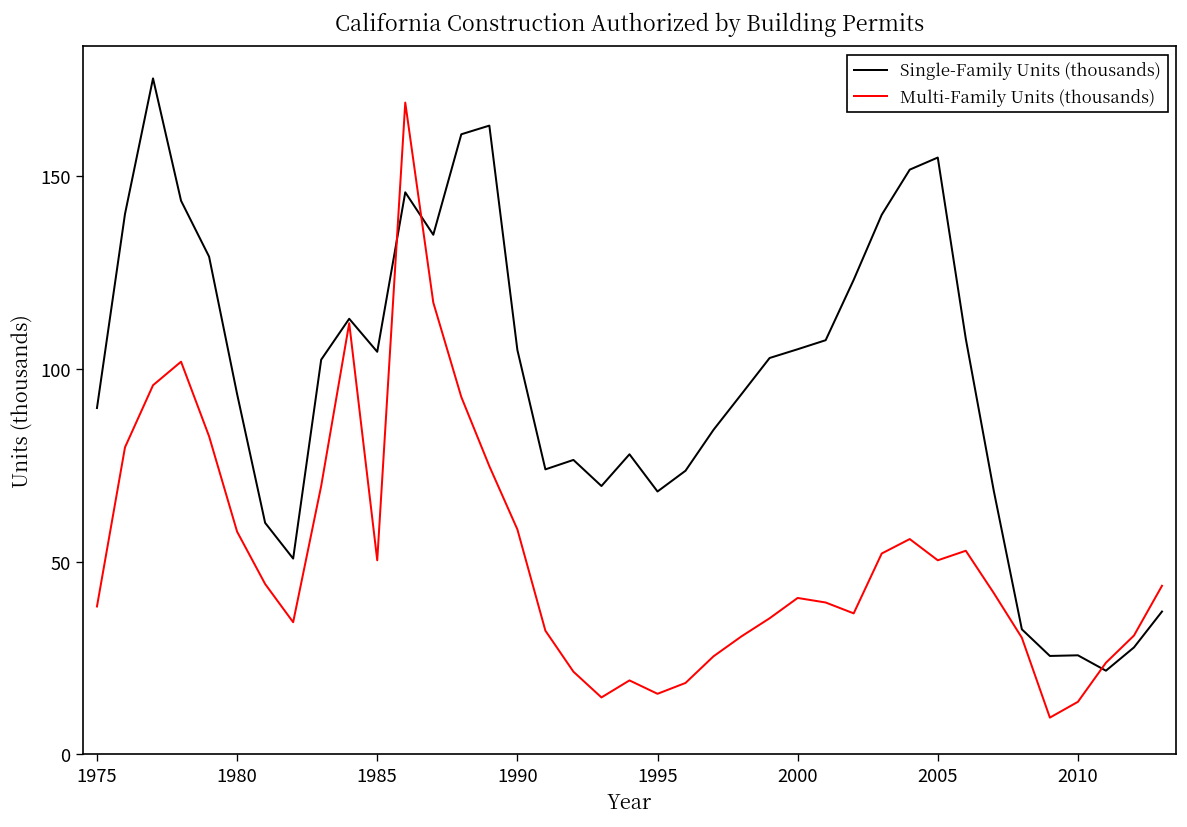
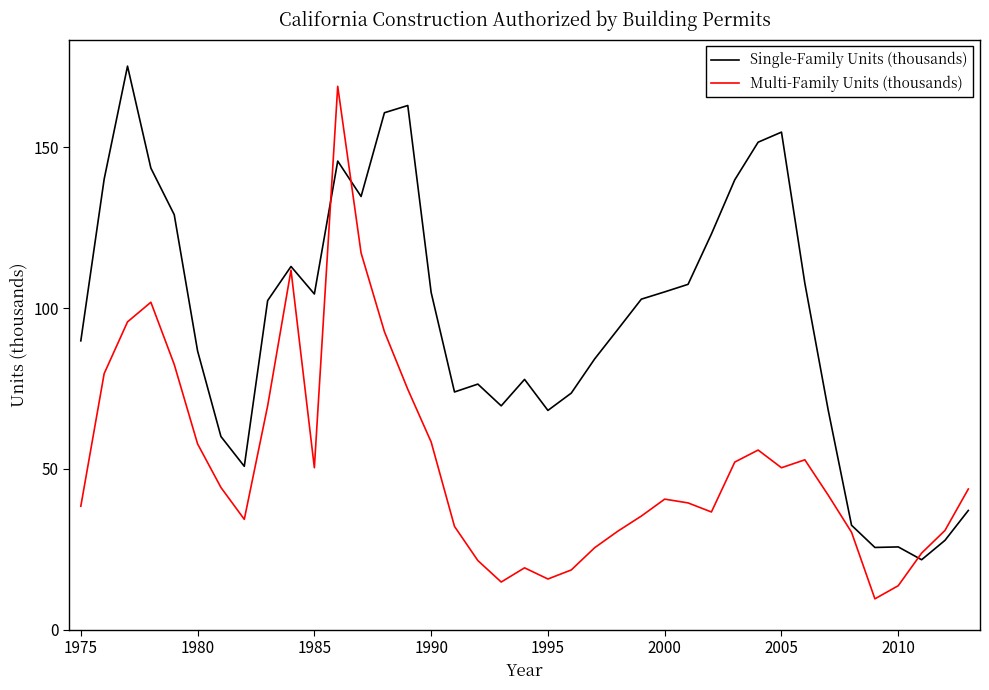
Single-Family Units (thousands), 1980: 93 -> 87
